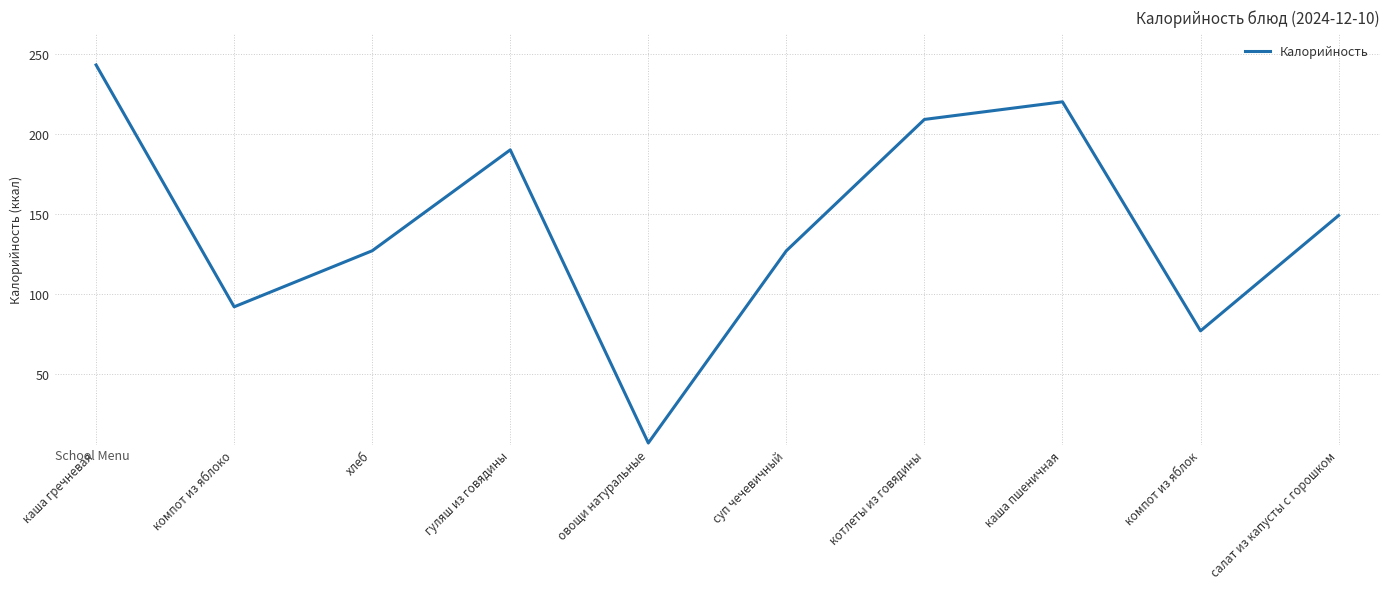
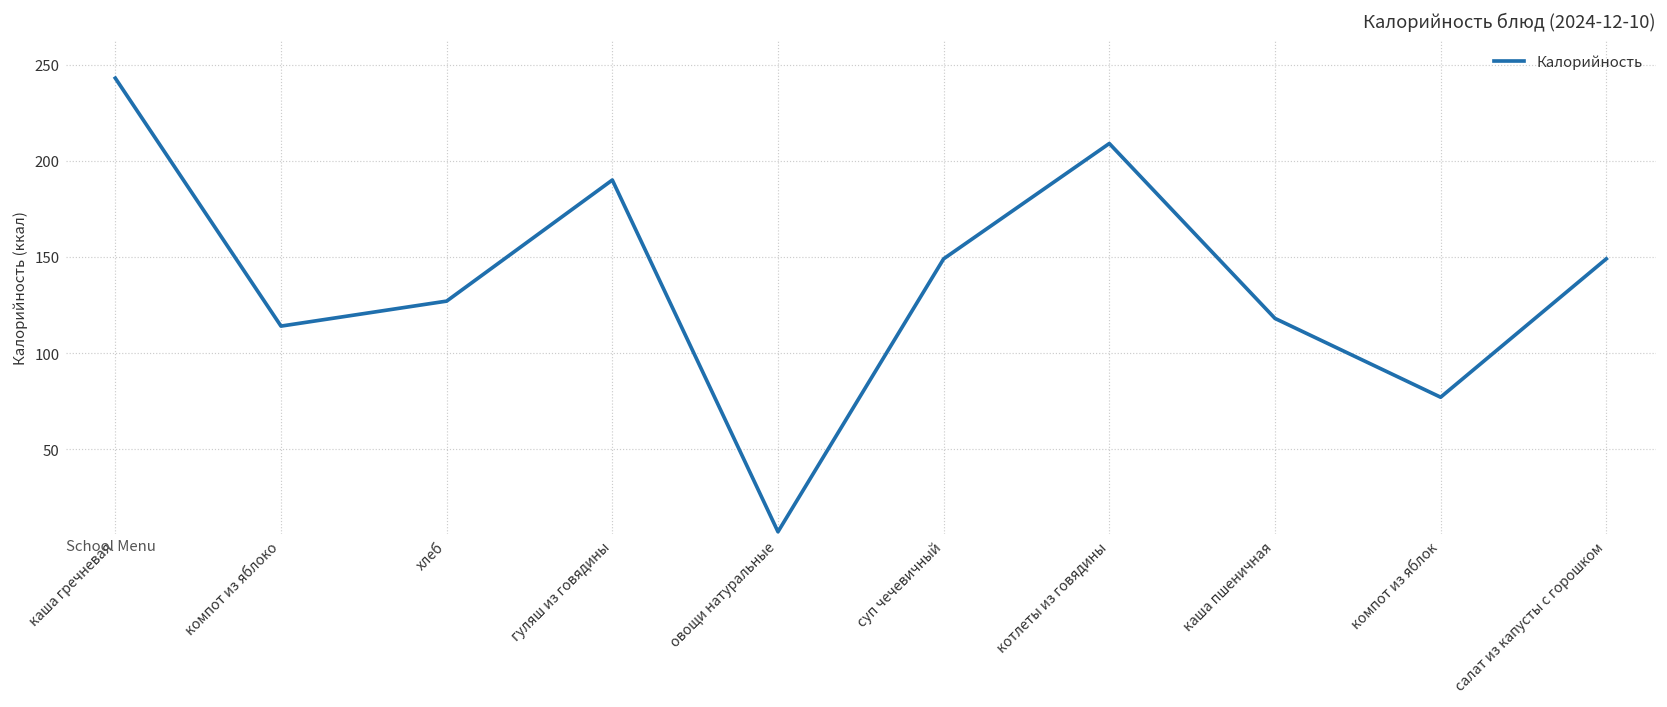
компот из яблоко: 92 -> 114
суп чечевичный: 127 -> 149
каша пшеничная: 220 -> 118
